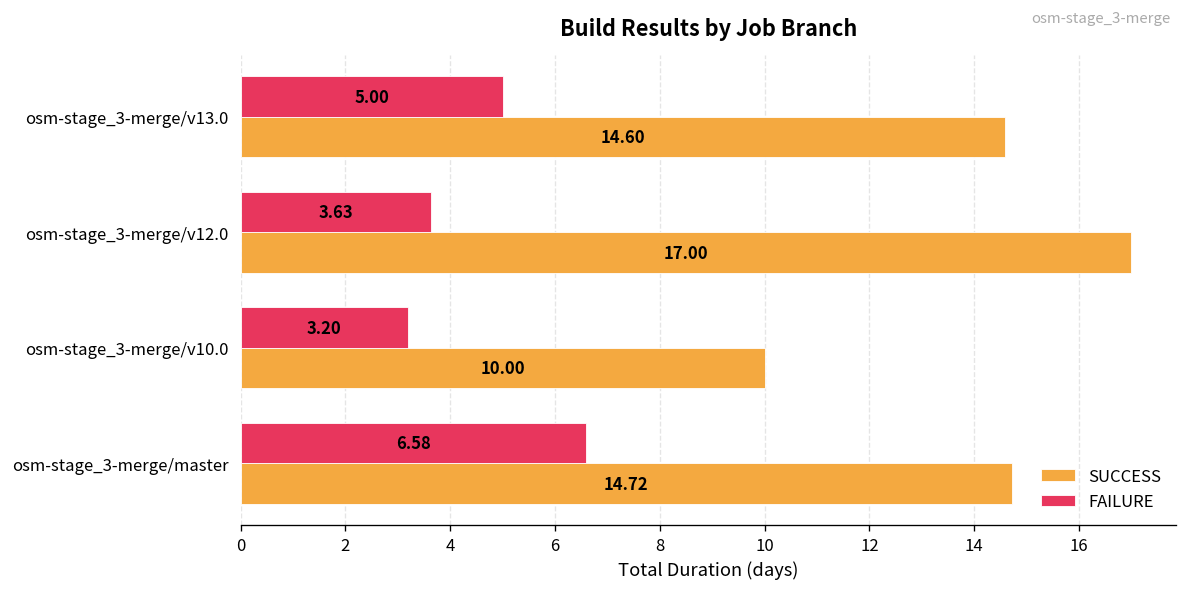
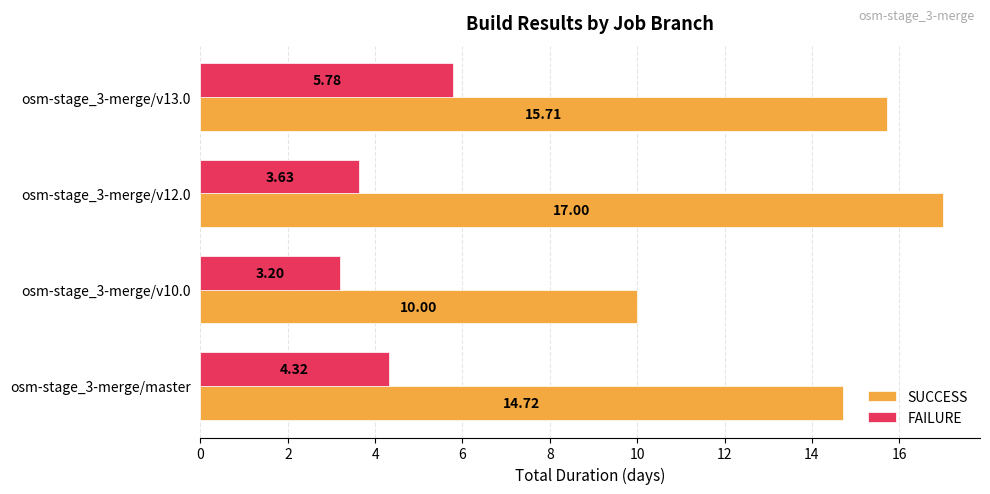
FAILURE, osm-stage_3-merge/v13.0: 5.00 -> 5.78
SUCCESS, osm-stage_3-merge/v13.0: 14.60 -> 15.71
FAILURE, osm-stage_3-merge/master: 6.58 -> 4.32
